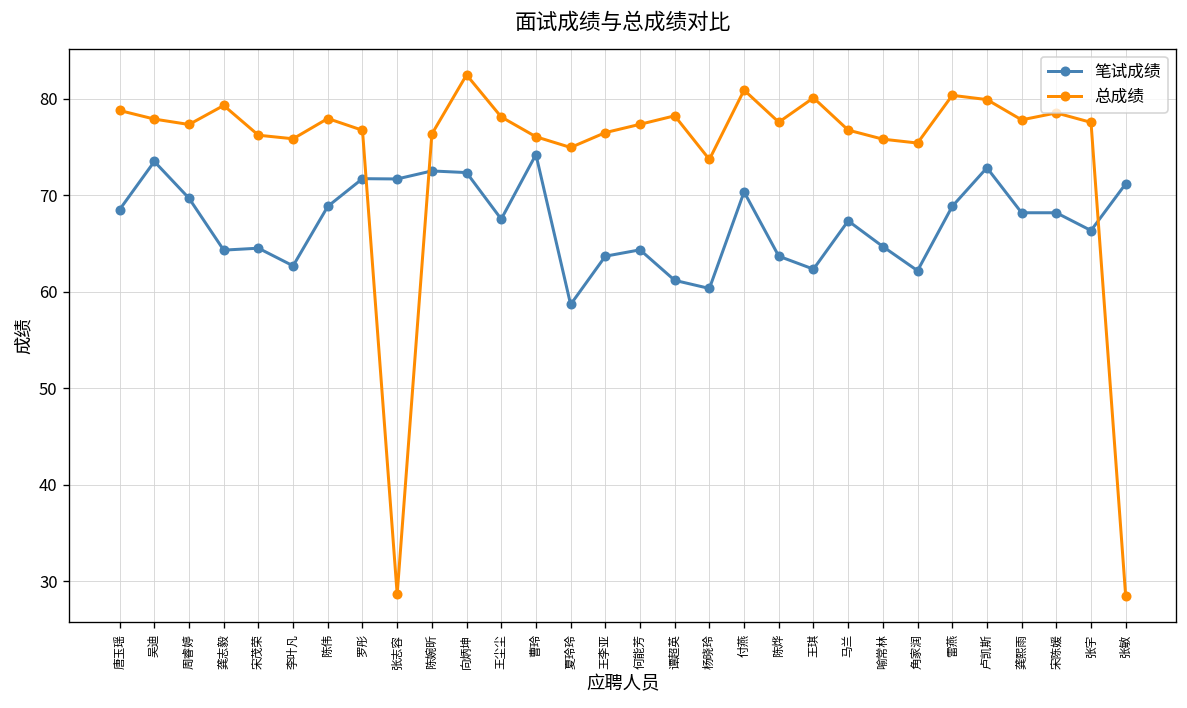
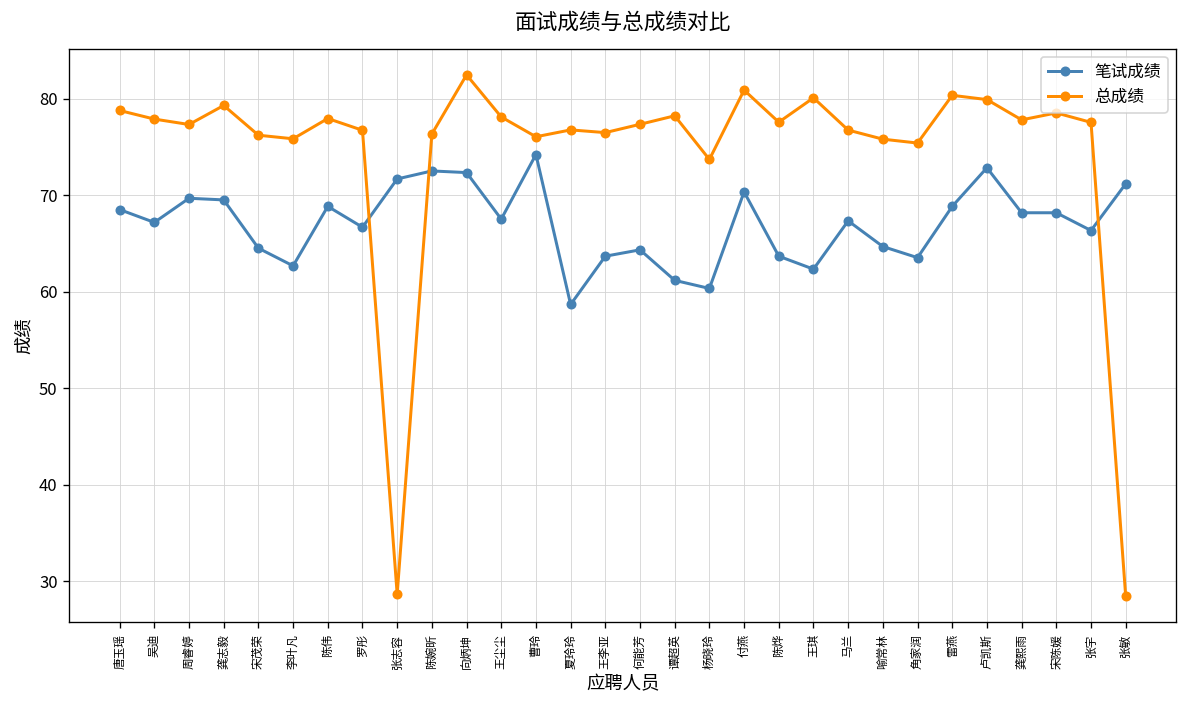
笔试成绩, 吴迪: 73 -> 67
笔试成绩, 龚志毅: 64 -> 70
笔试成绩, 罗彤: 72 -> 67
总成绩, 夏玲玲: 75 -> 77
笔试成绩, 角家润: 62 -> 64
